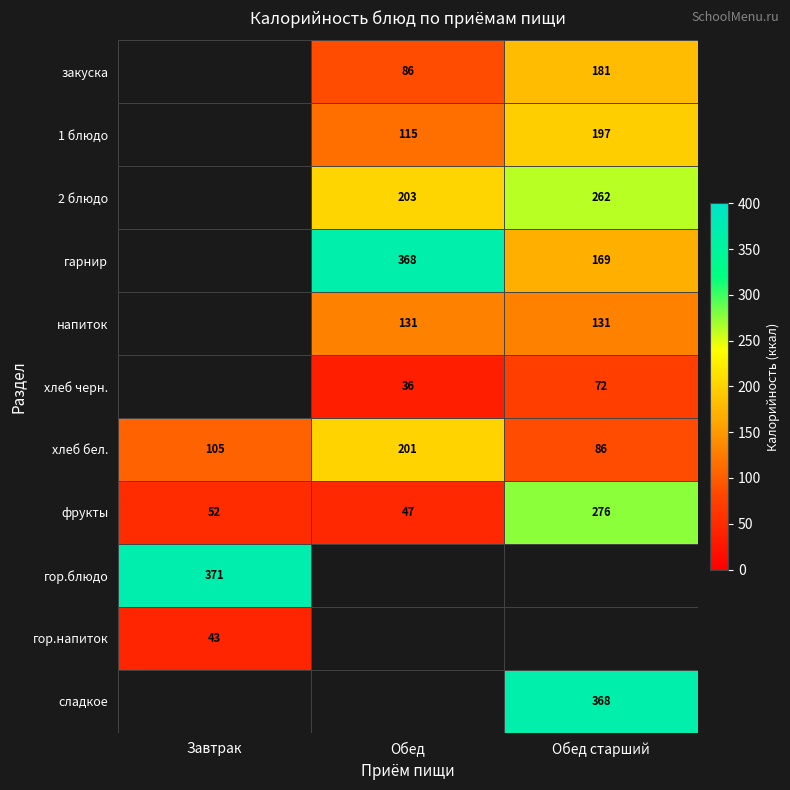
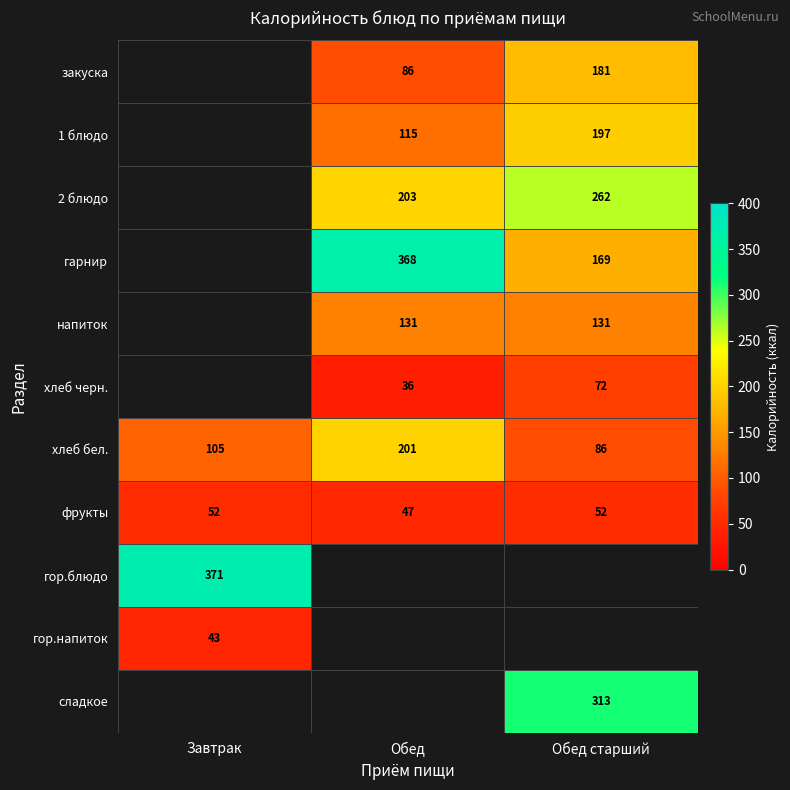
фрукты, Обед старший: 276 -> 52
сладкое, Обед старший: 368 -> 313
